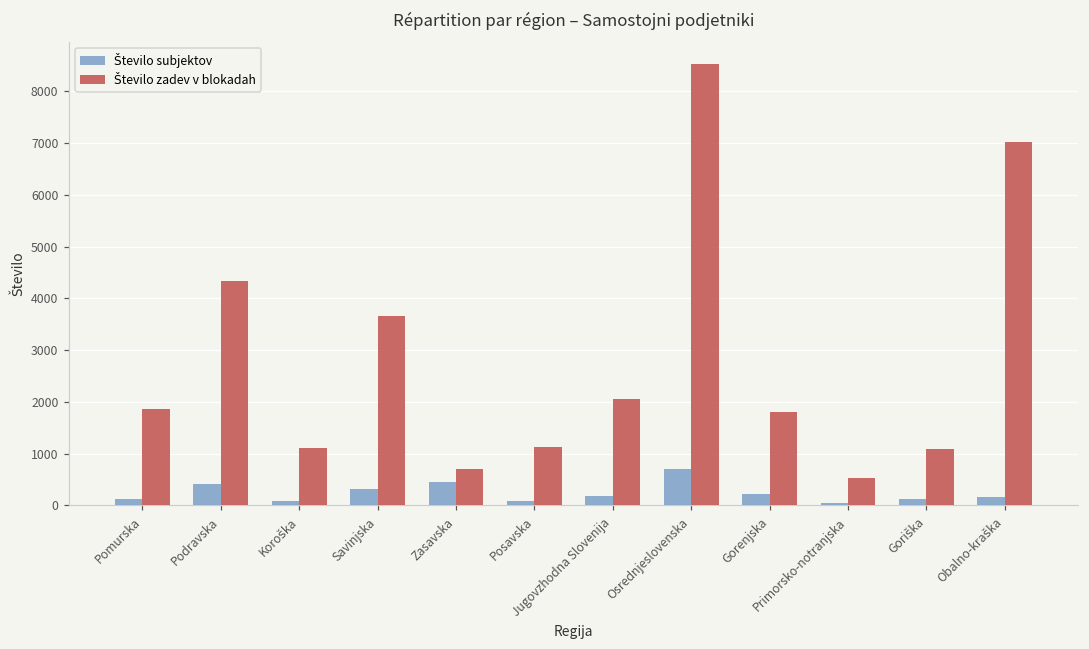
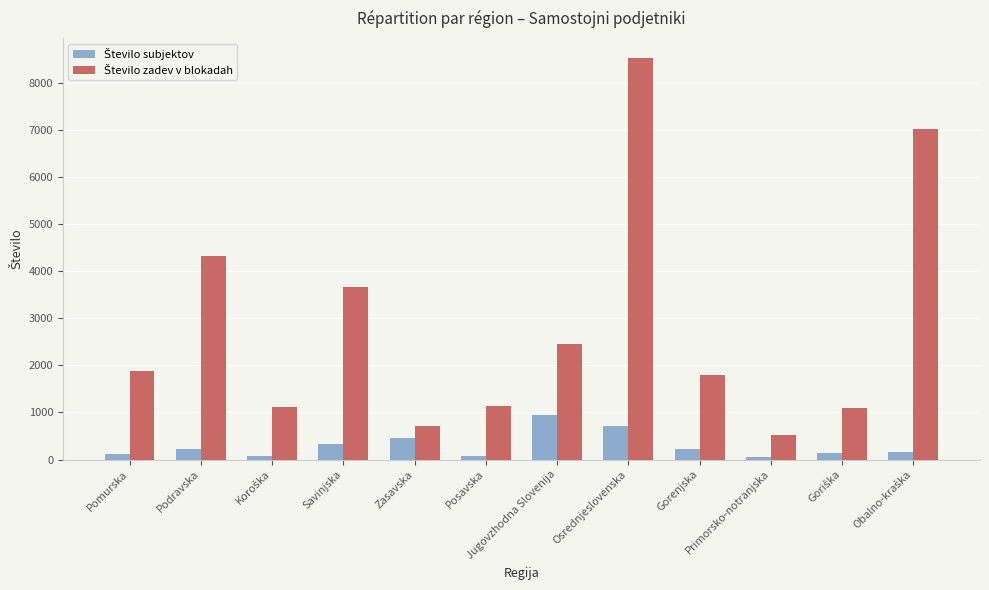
Število subjektov, Podravska: 400 -> 200
Število subjektov, Jugovzhodna Slovenija: 200 -> 900
Število zadev v blokadah, Jugovzhodna Slovenija: 2100 -> 2400
